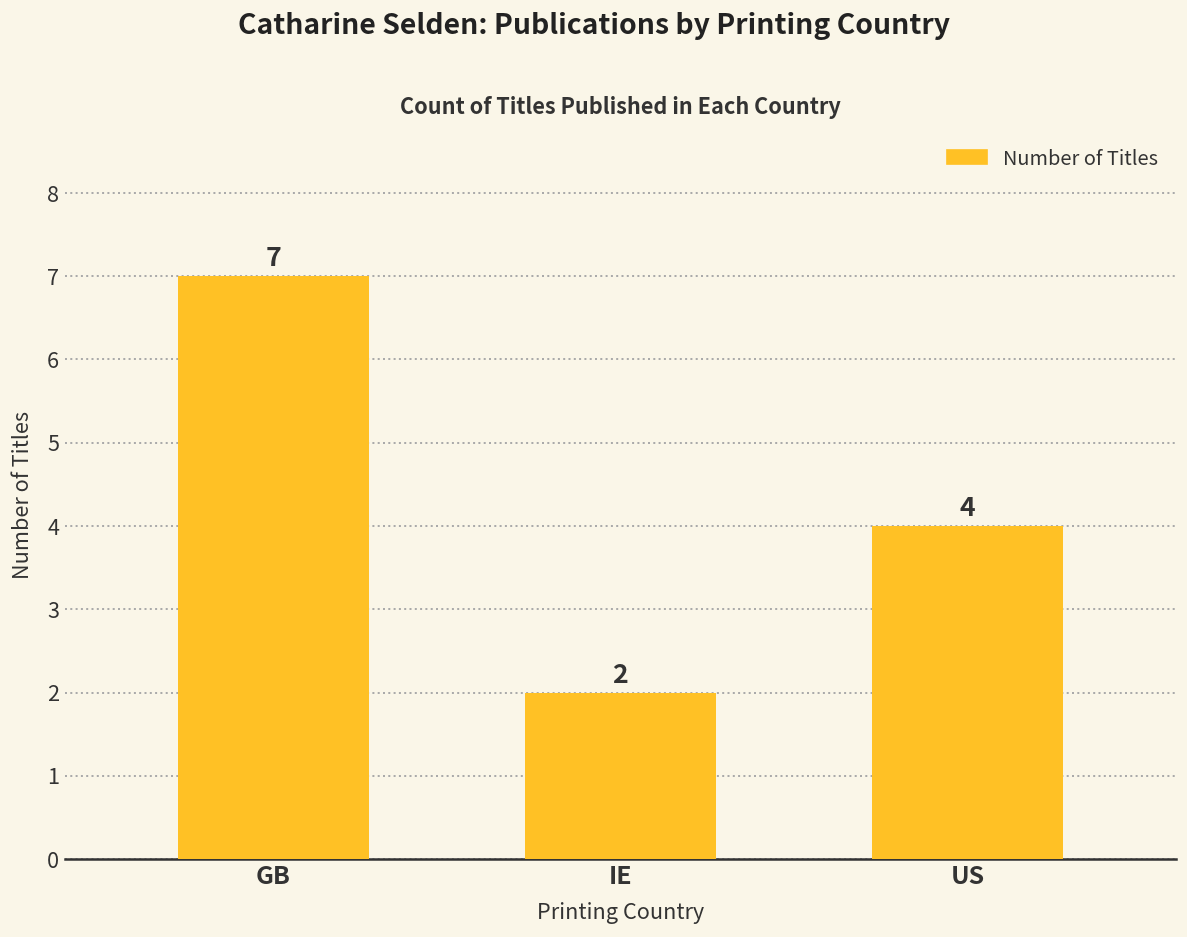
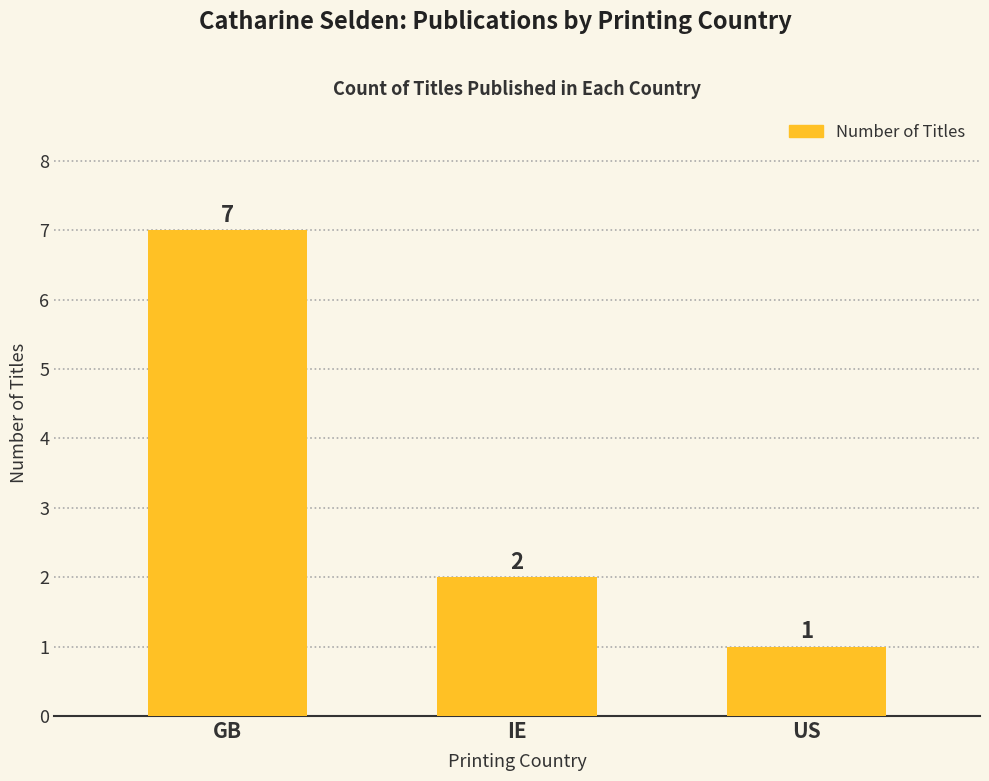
US: 4 -> 1
